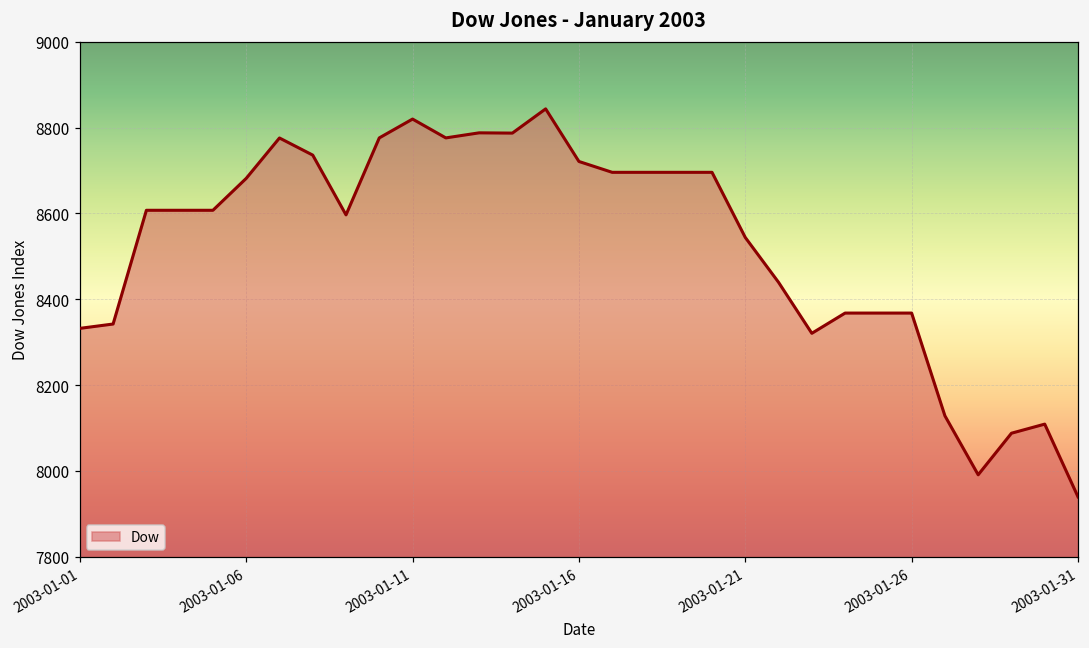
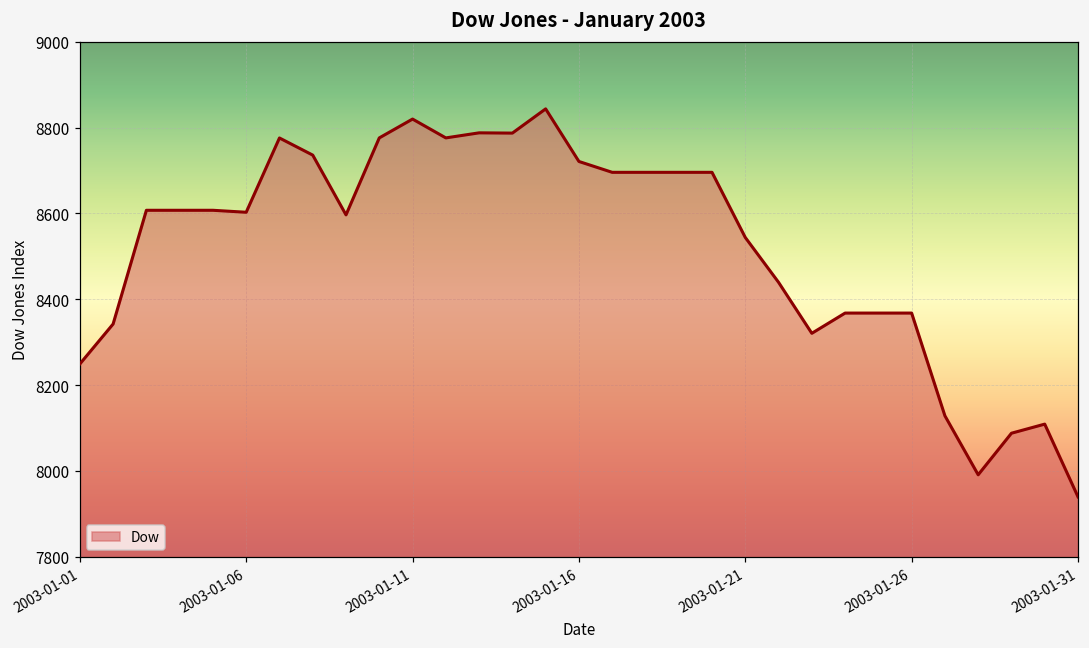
2003-01-01: 8330 -> 8250
2003-01-06: 8680 -> 8600
